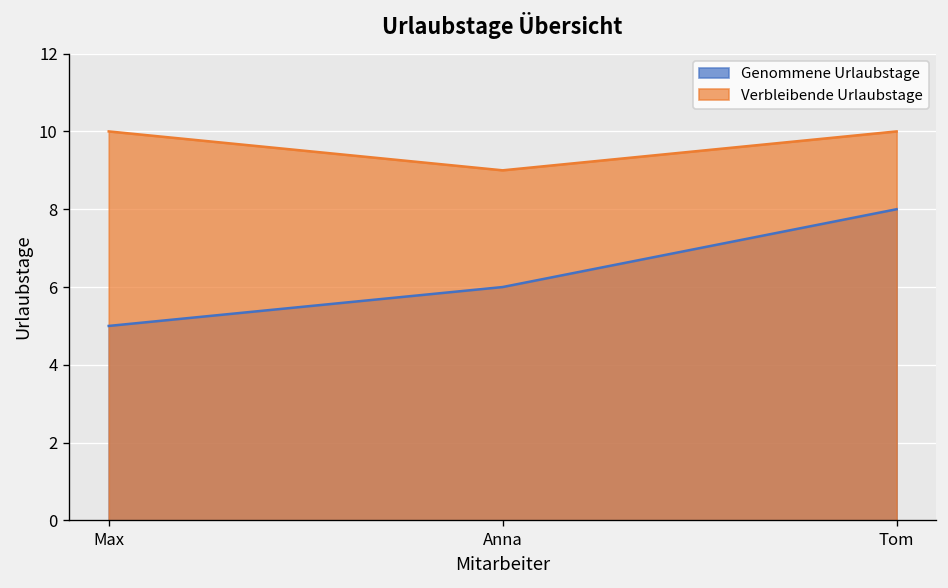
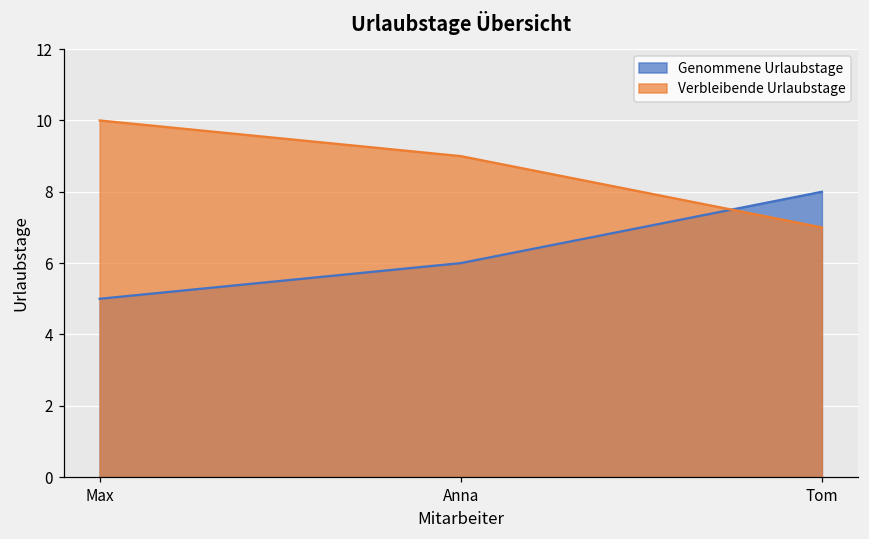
Verbleibende Urlaubstage, Tom: 10 -> 7
